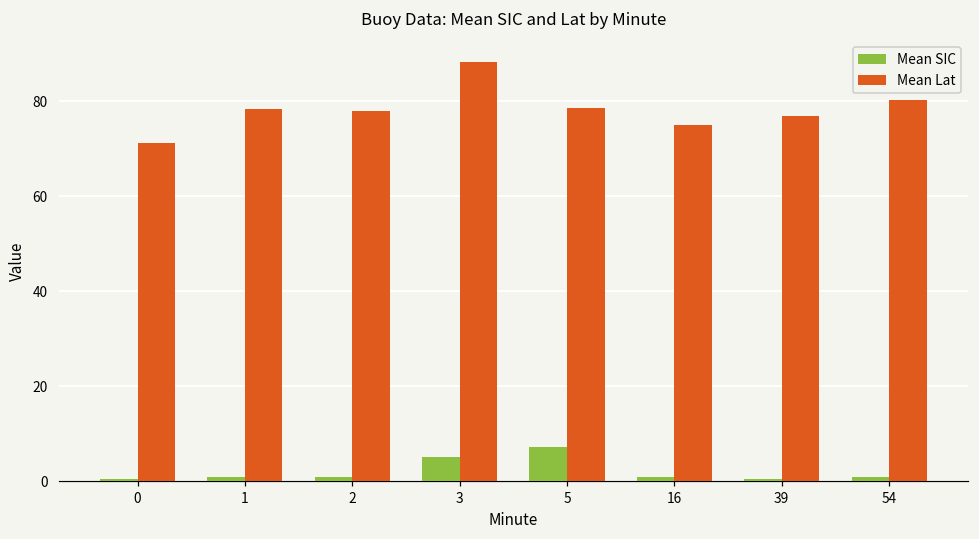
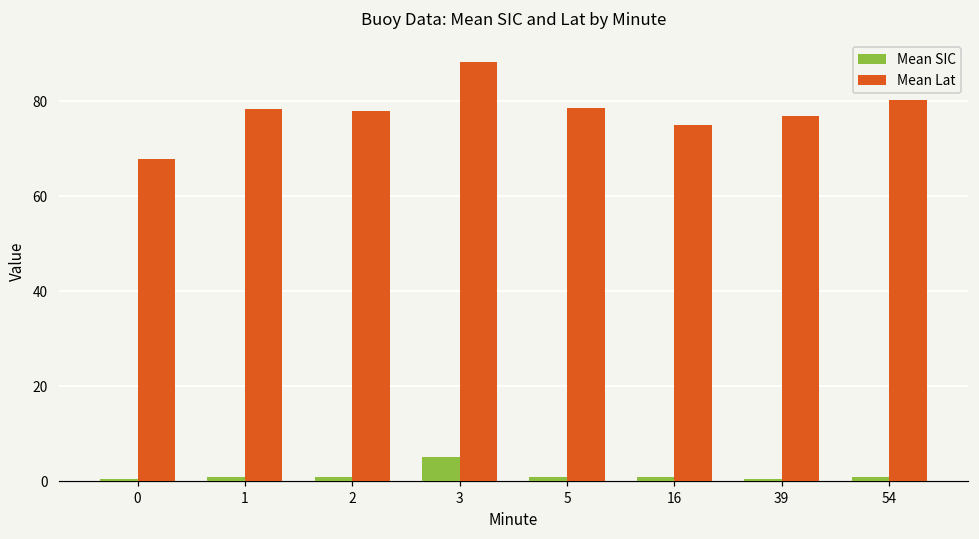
Mean Lat, 0: 71 -> 68
Mean SIC, 5: 7 -> 1
